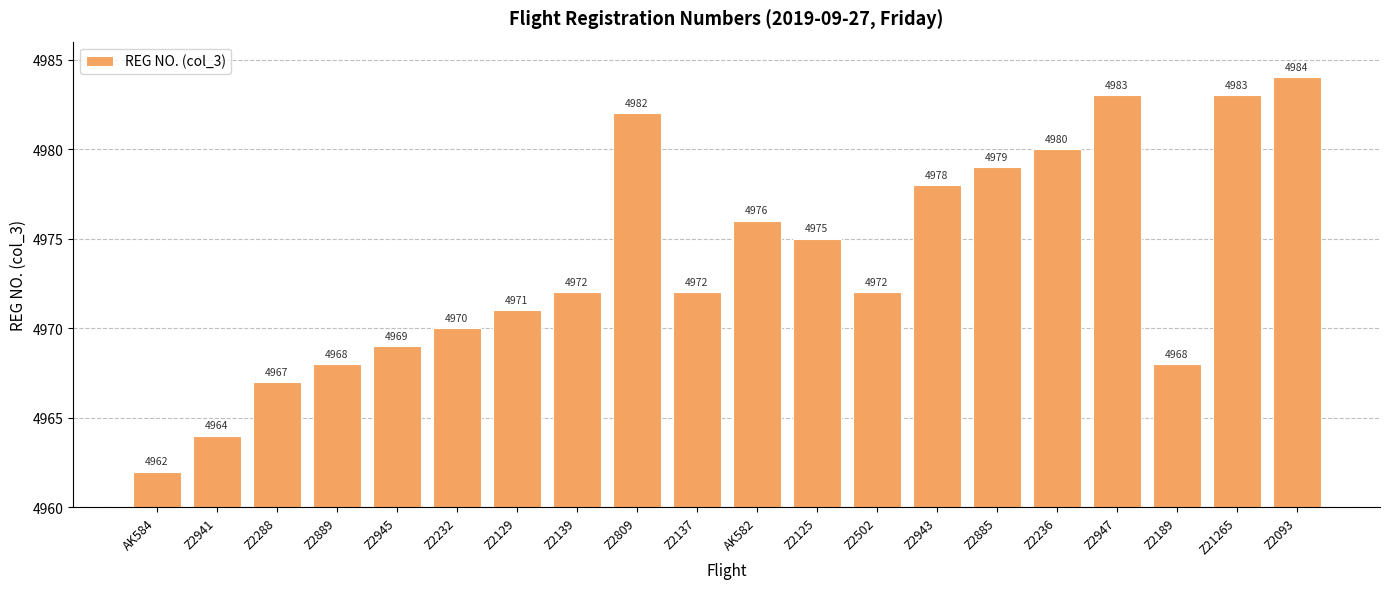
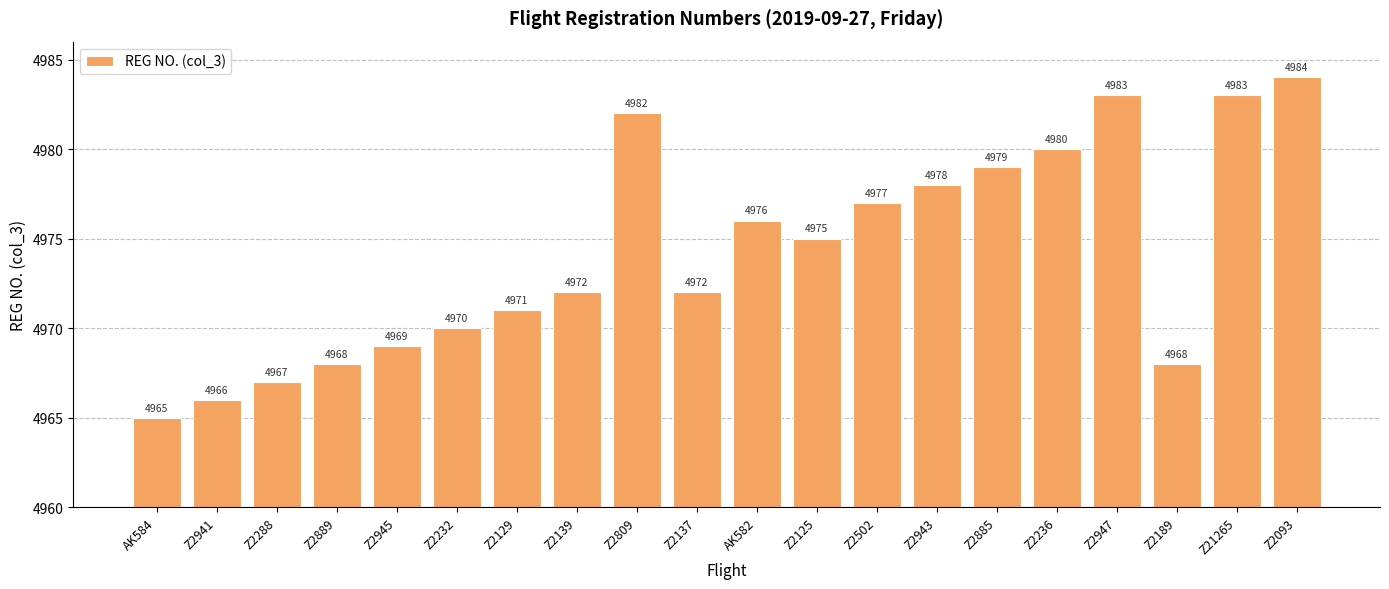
AK584: 4962 -> 4965
Z2941: 4964 -> 4966
Z2502: 4972 -> 4977
